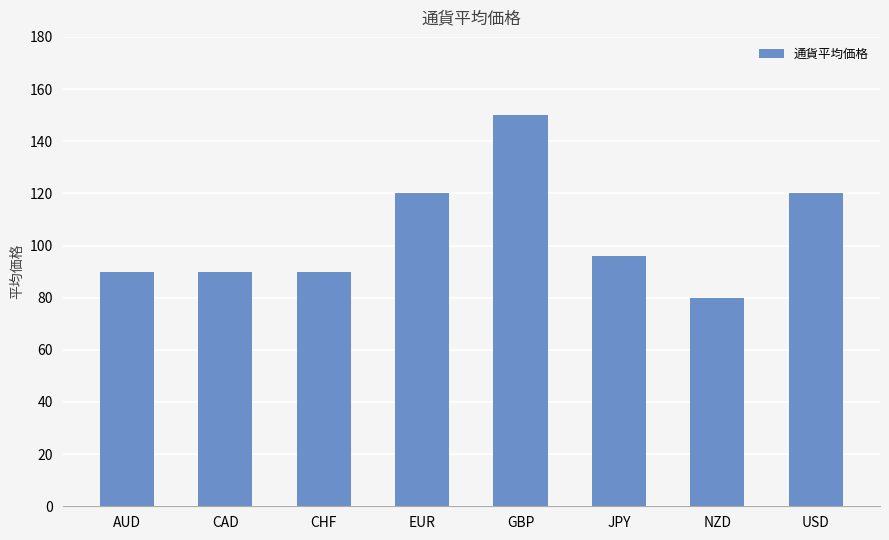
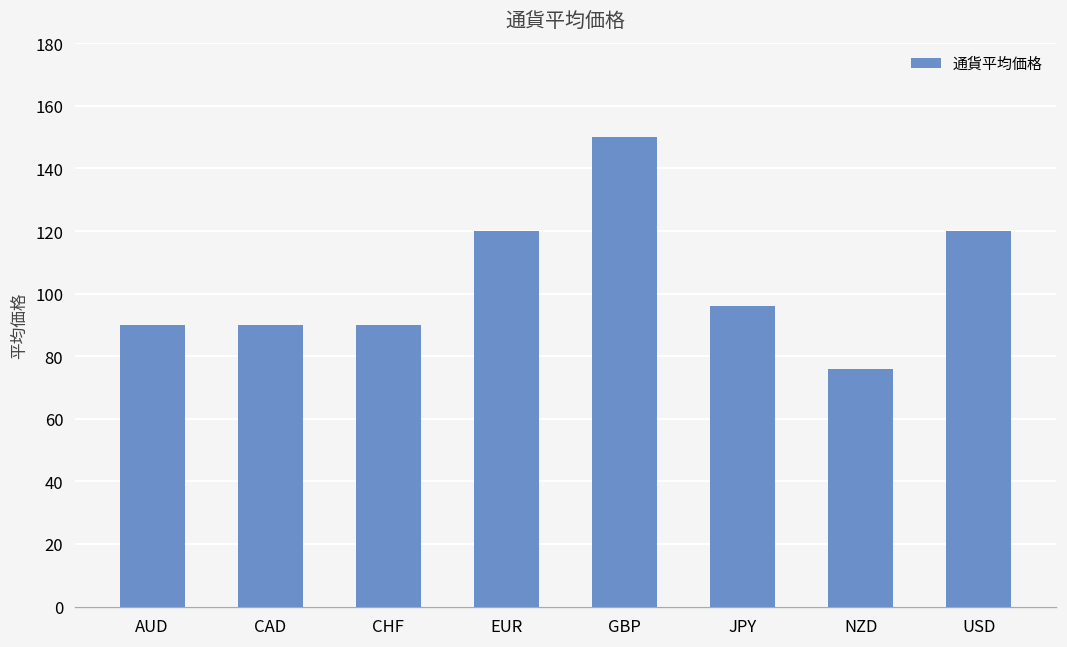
NZD: 80 -> 76
